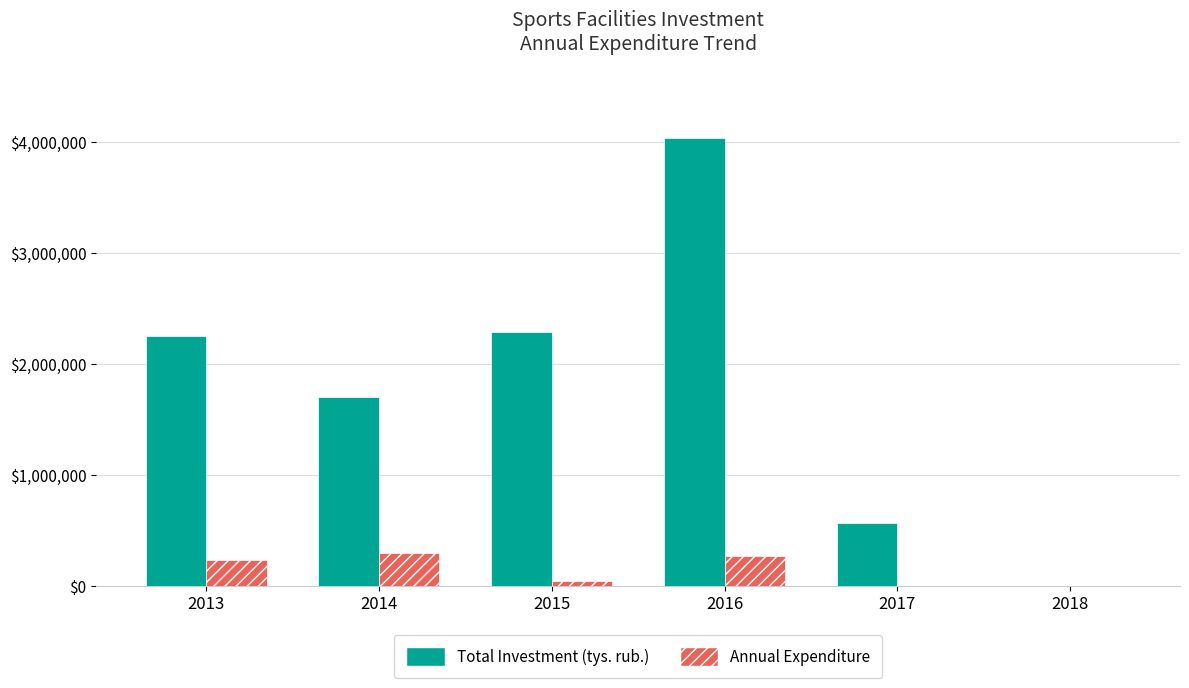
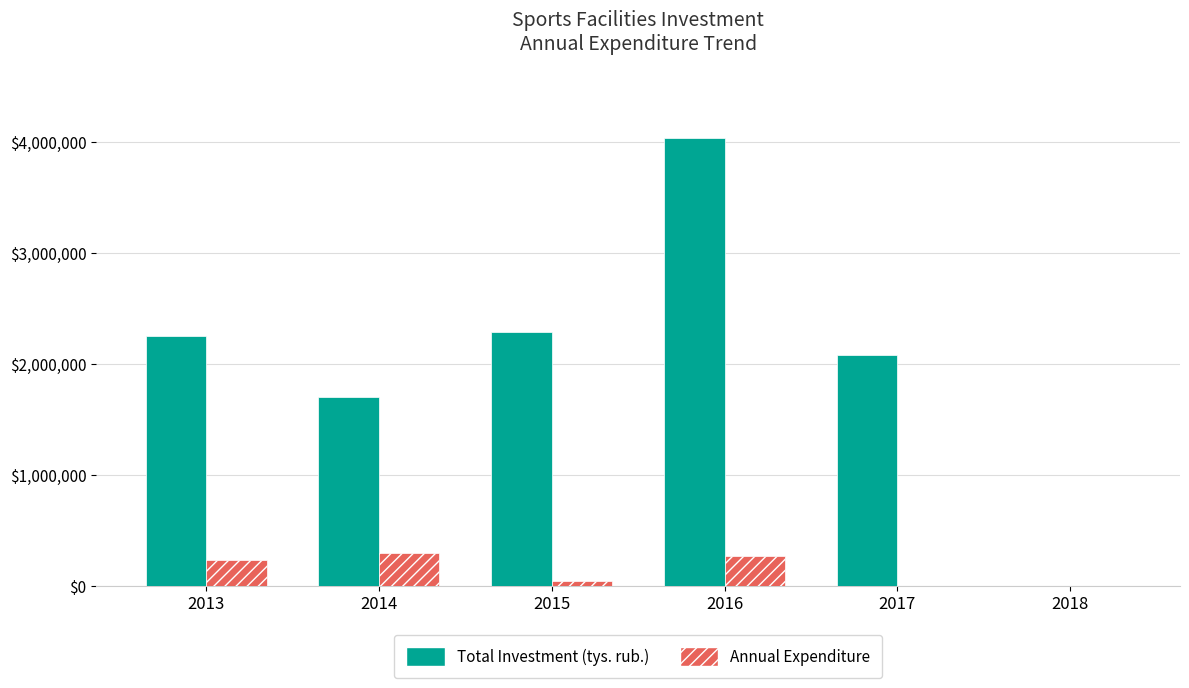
Total Investment (tys. rub.), 2017: $570,000 -> $2,080,000
